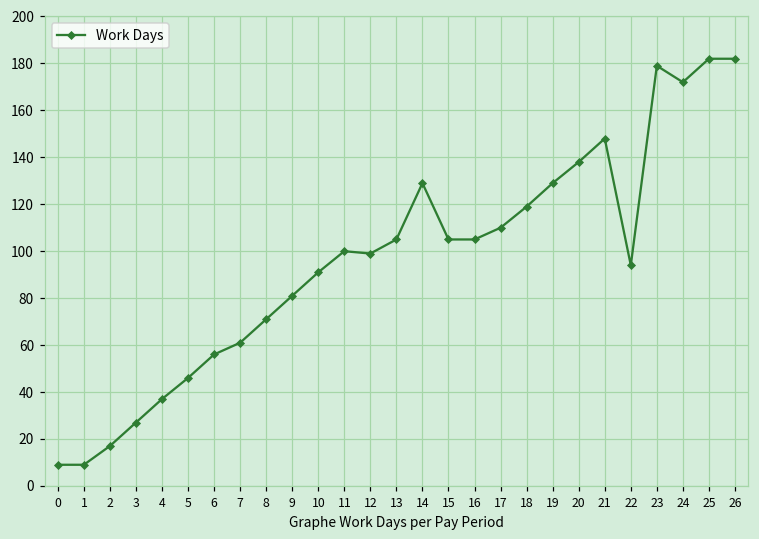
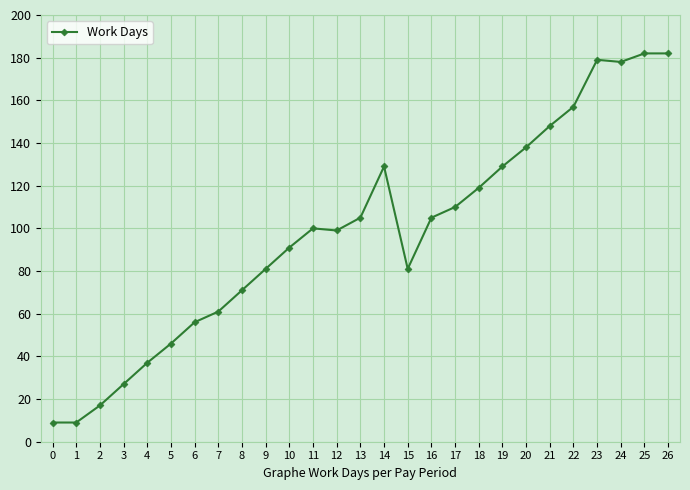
15: 105 -> 81
22: 94 -> 157
24: 172 -> 178
